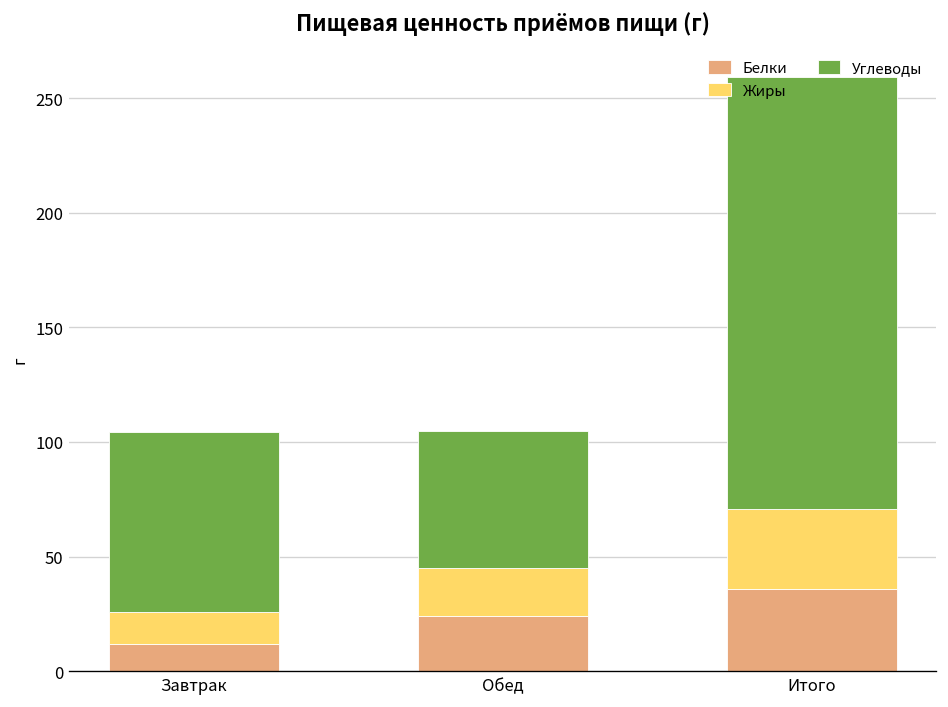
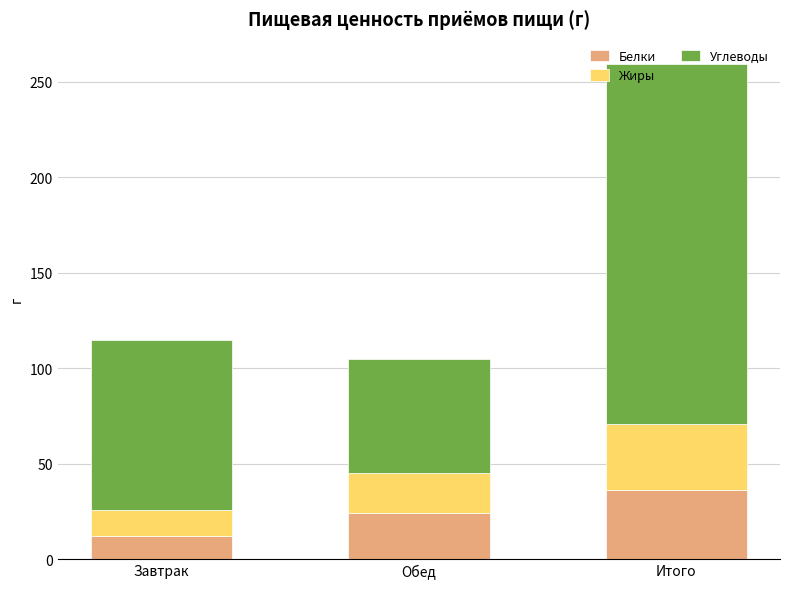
Углеводы, Завтрак: 79 -> 89
